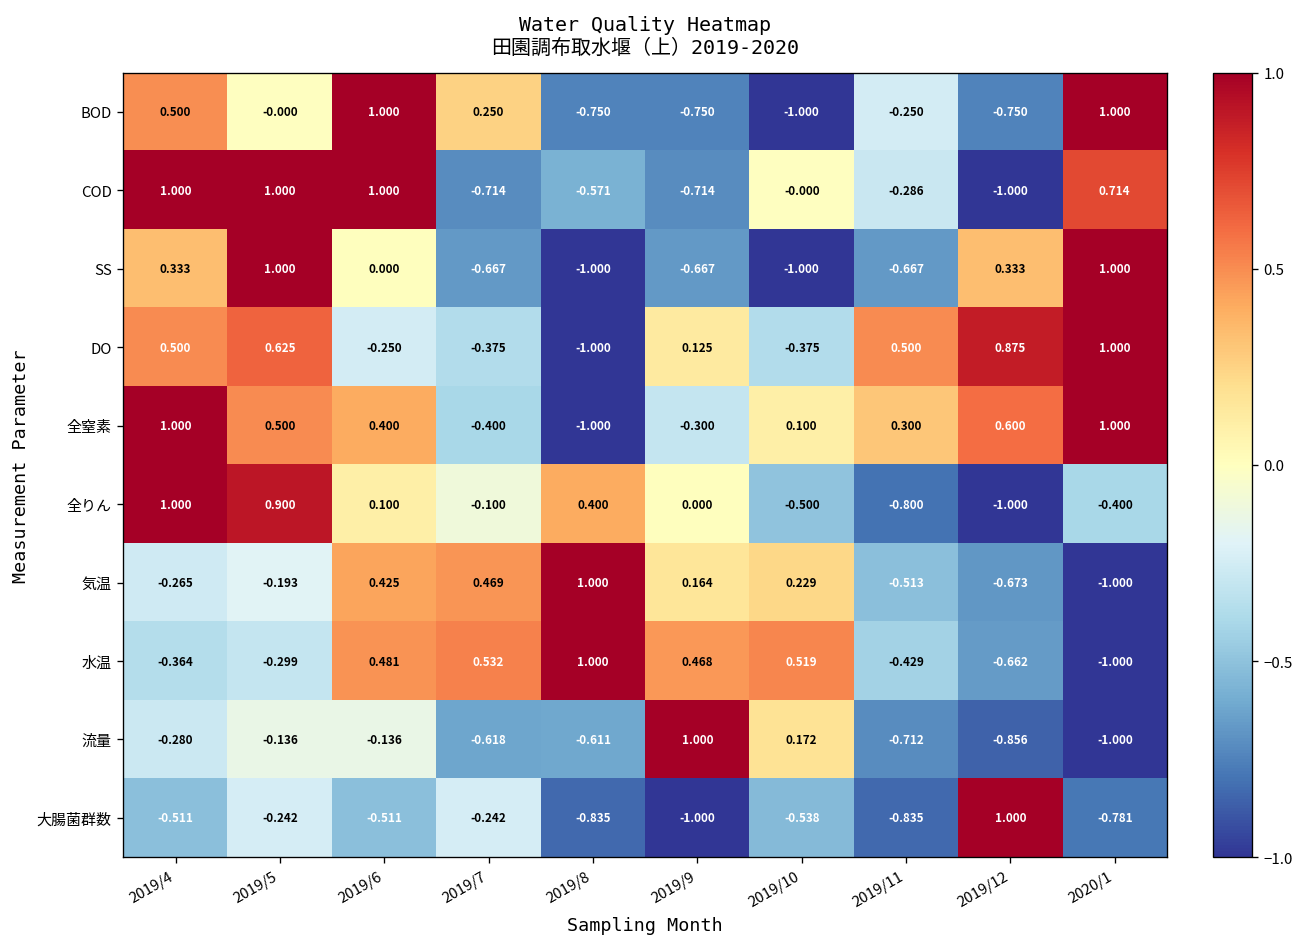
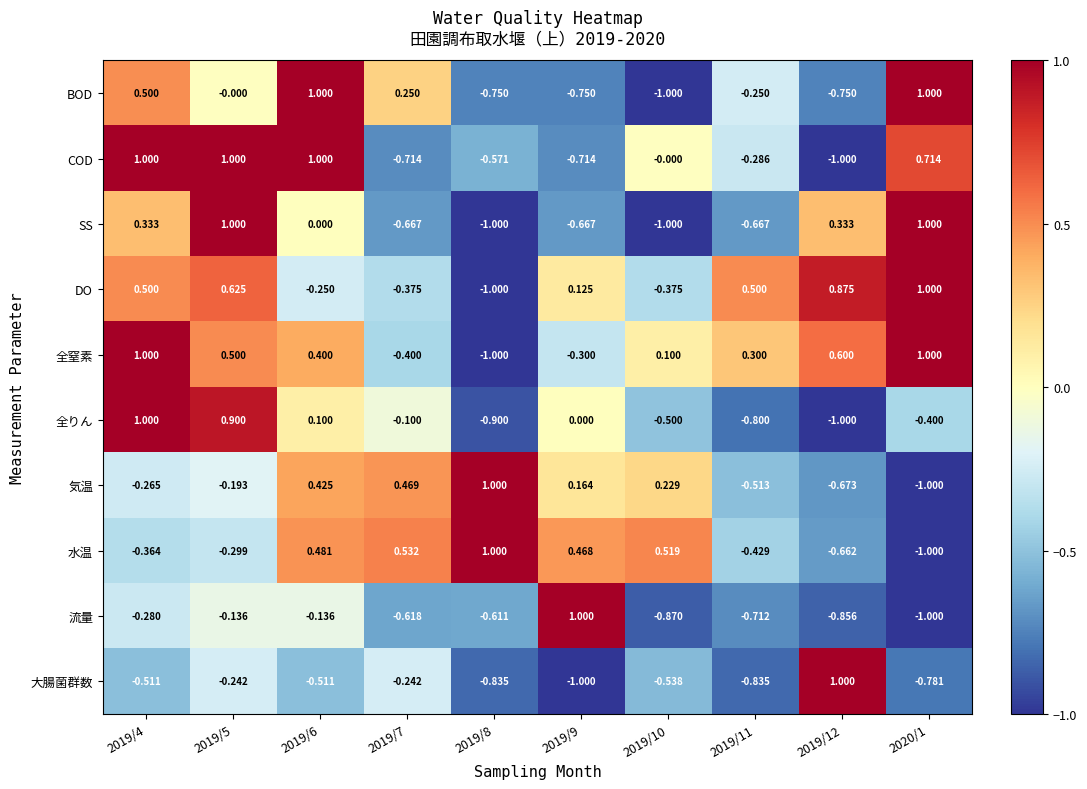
全りん, 2019/8: 0.400 -> -0.900
流量, 2019/10: 0.172 -> -0.870
